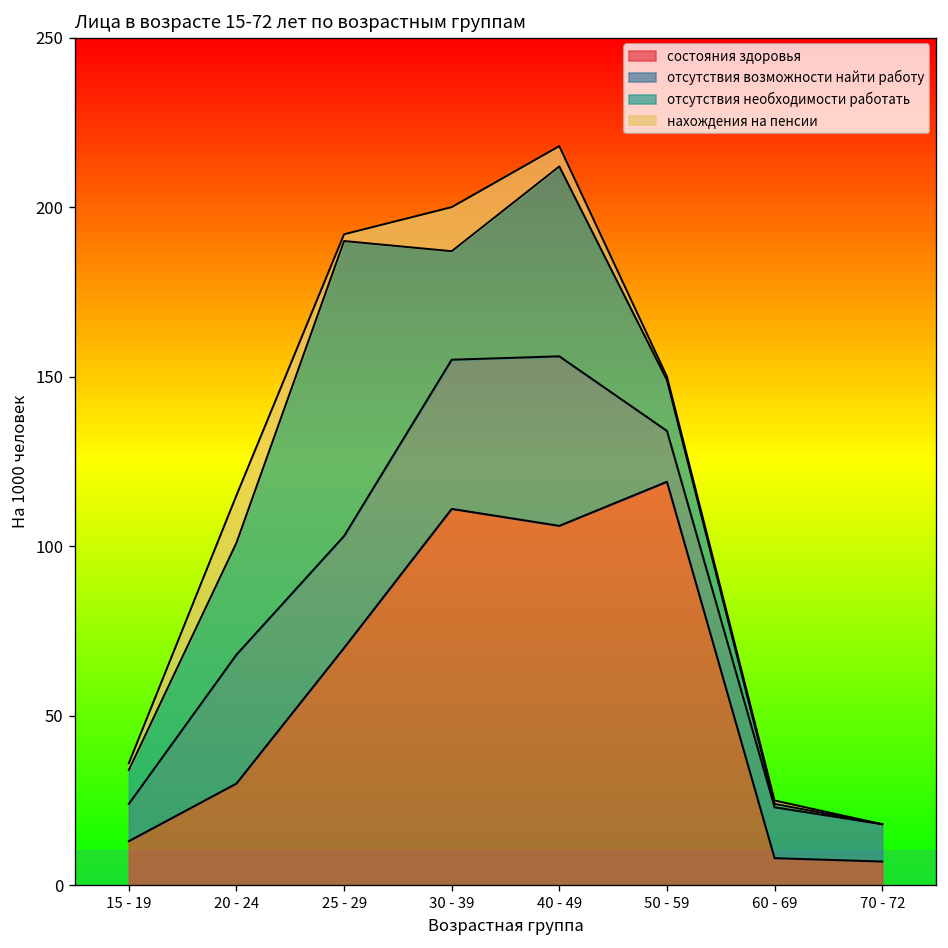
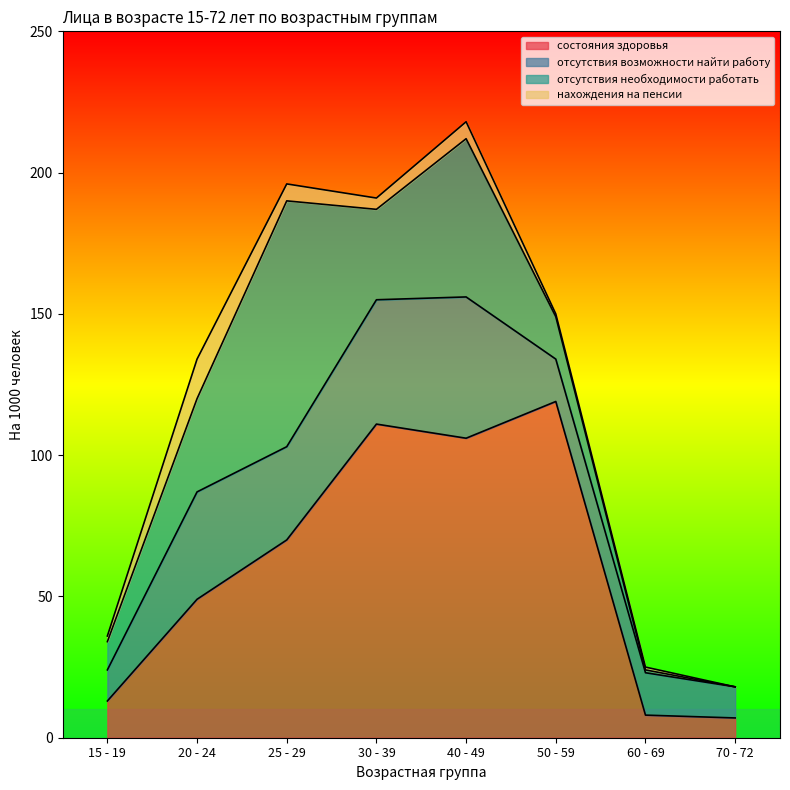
состояния здоровья, 20 - 24: 30 -> 49
нахождения на пенсии, 25 - 29: 2 -> 6
нахождения на пенсии, 30 - 39: 13 -> 4
